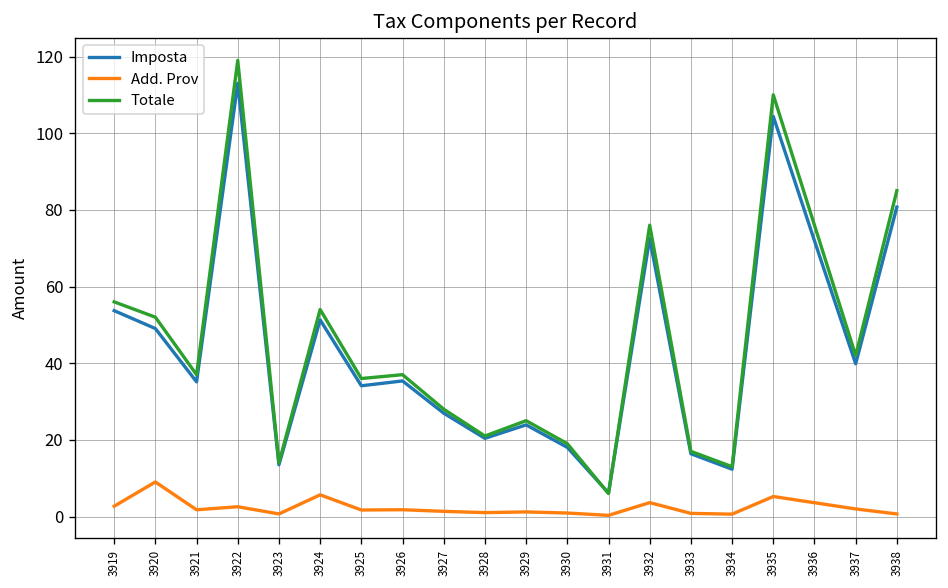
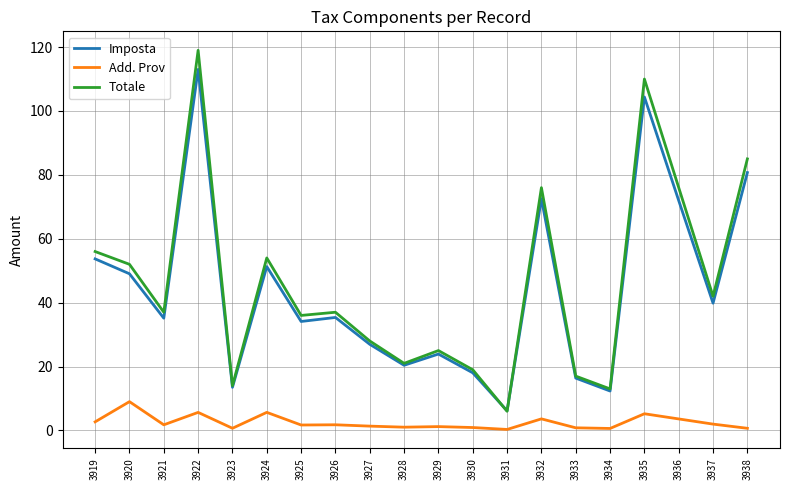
Add. Prov, 3922: 3 -> 6
